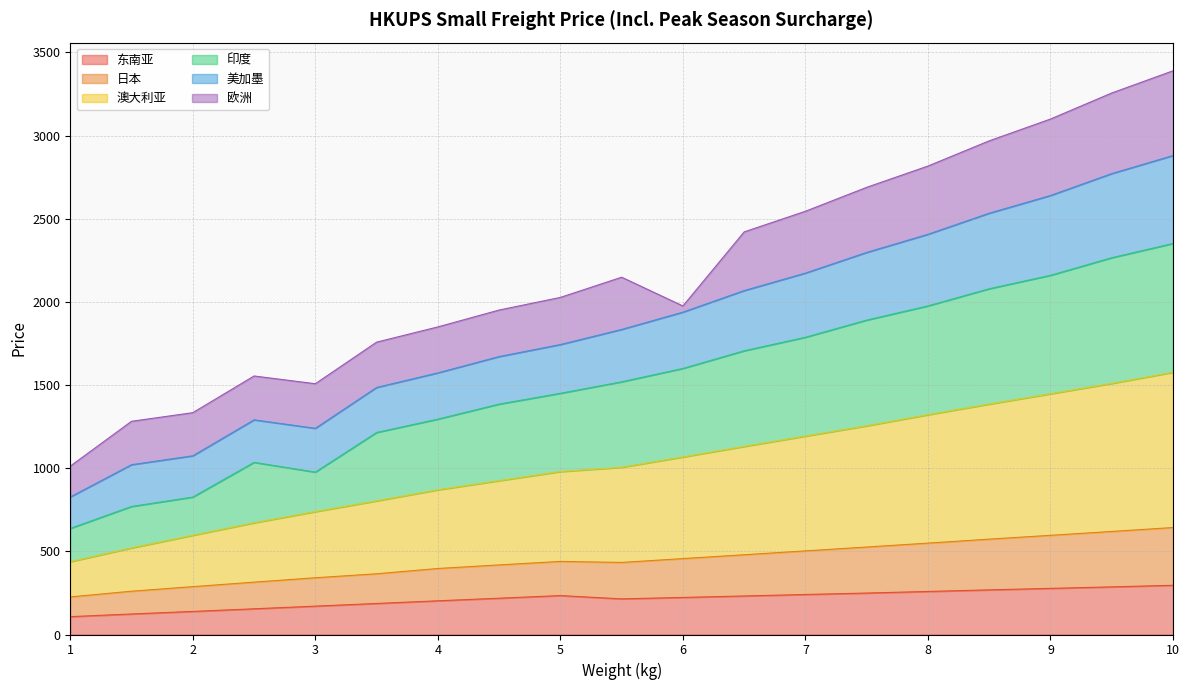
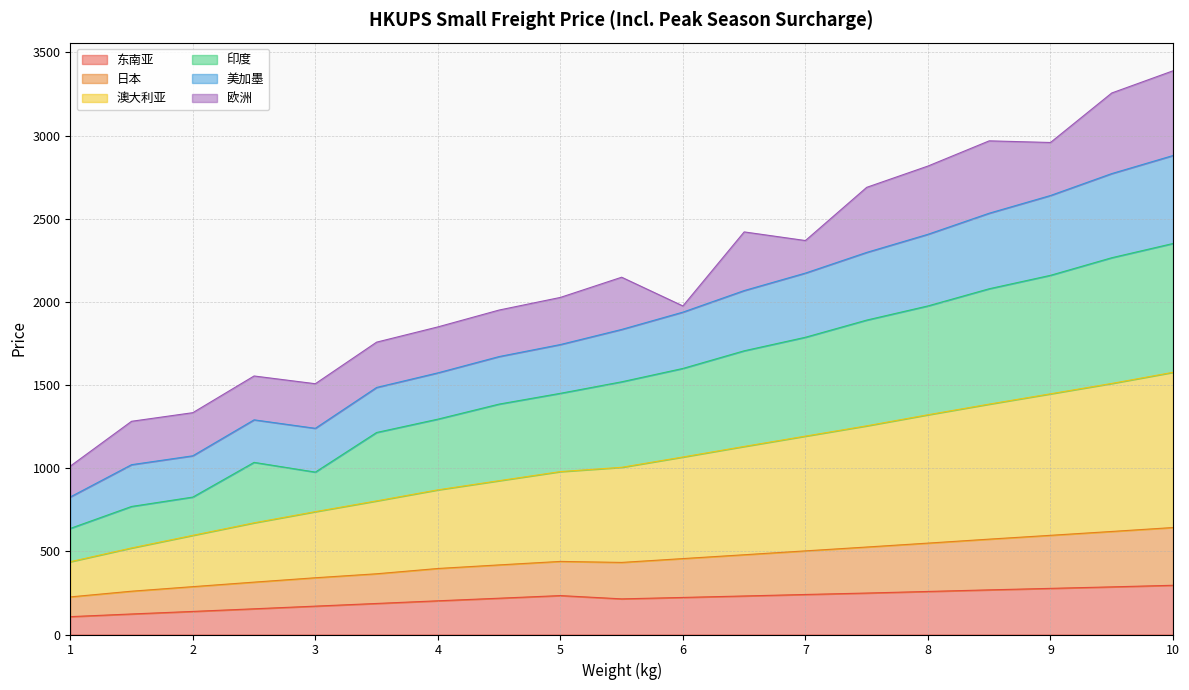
欧洲, 7: 370 -> 200
欧洲, 9: 460 -> 320
